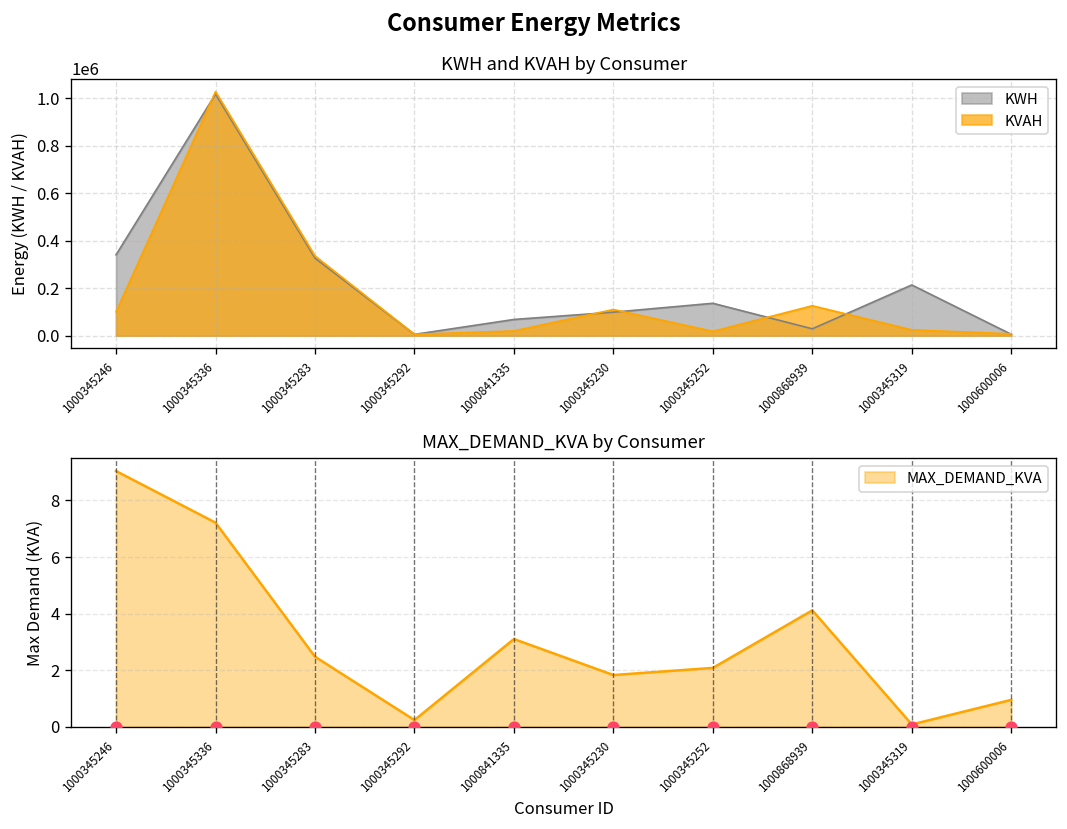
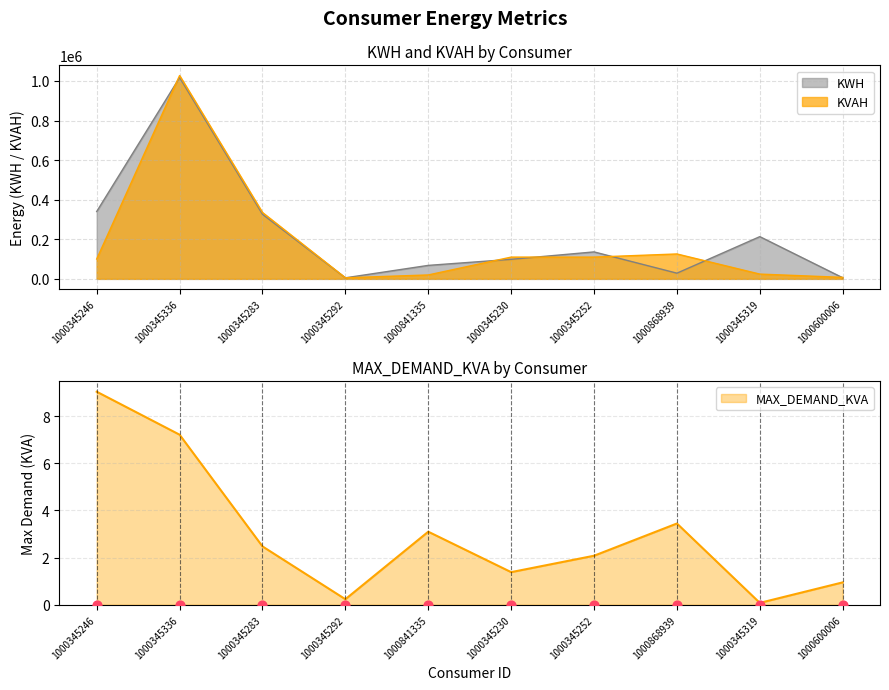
KWH and KVAH by Consumer, KVAH, 1000345252: 20000 -> 110000
MAX_DEMAND_KVA by Consumer, MAX_DEMAND_KVA, 1000345230: 1.8 -> 1.4
MAX_DEMAND_KVA by Consumer, MAX_DEMAND_KVA, 1000868939: 4.1 -> 3.4
